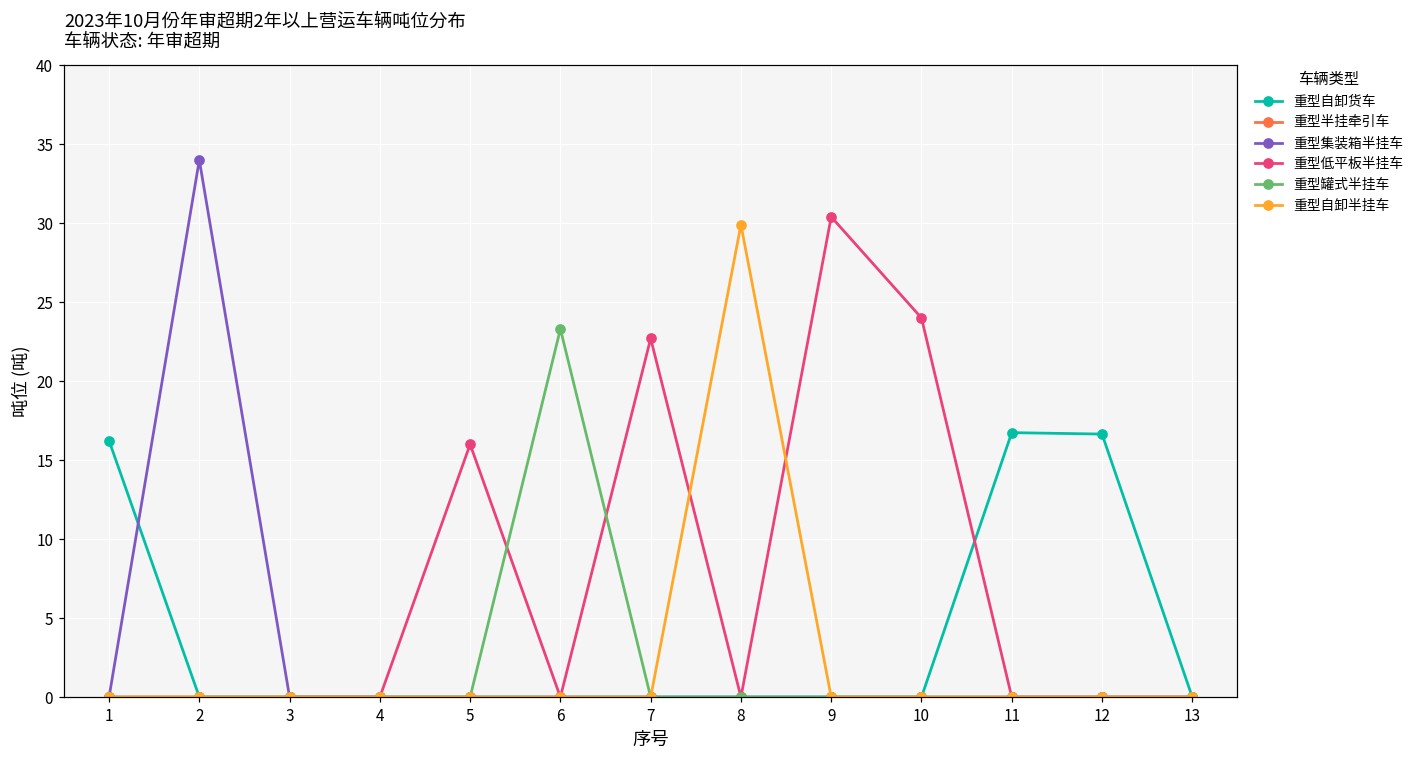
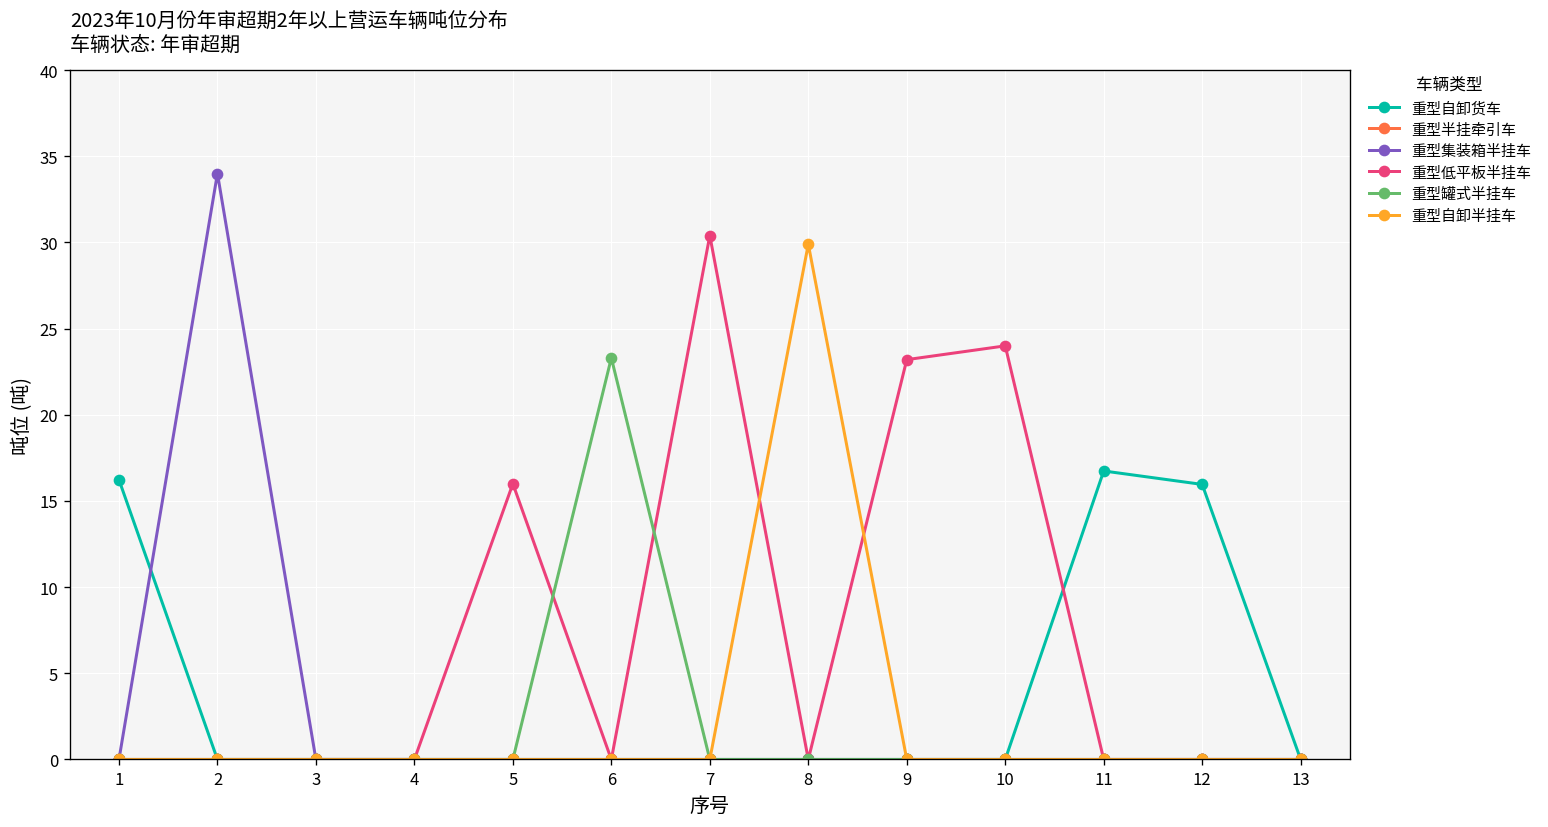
重型低平板半挂车, 7: 22.7 -> 30.4
重型低平板半挂车, 9: 30.4 -> 23.2
重型自卸货车, 12: 16.7 -> 16.0
